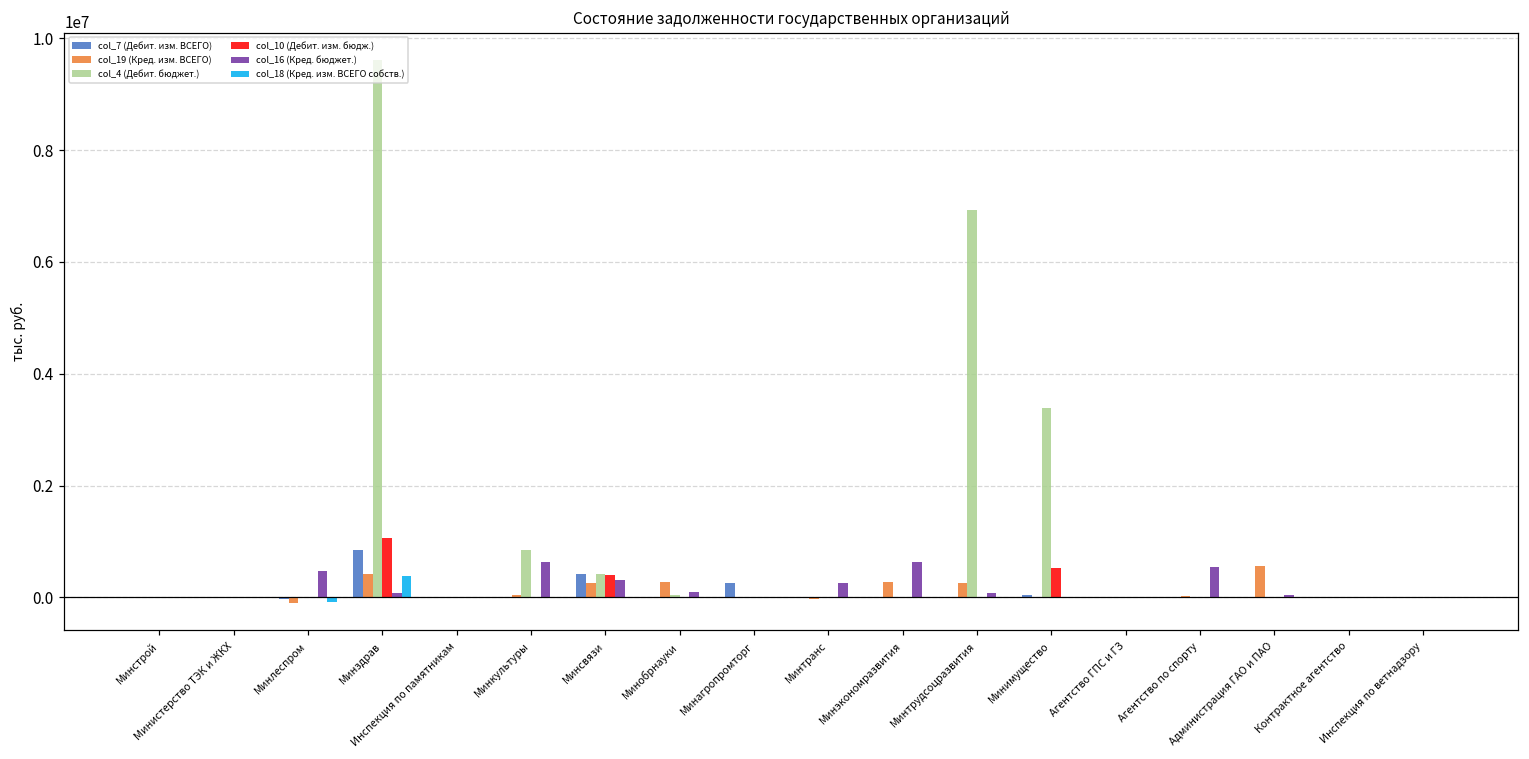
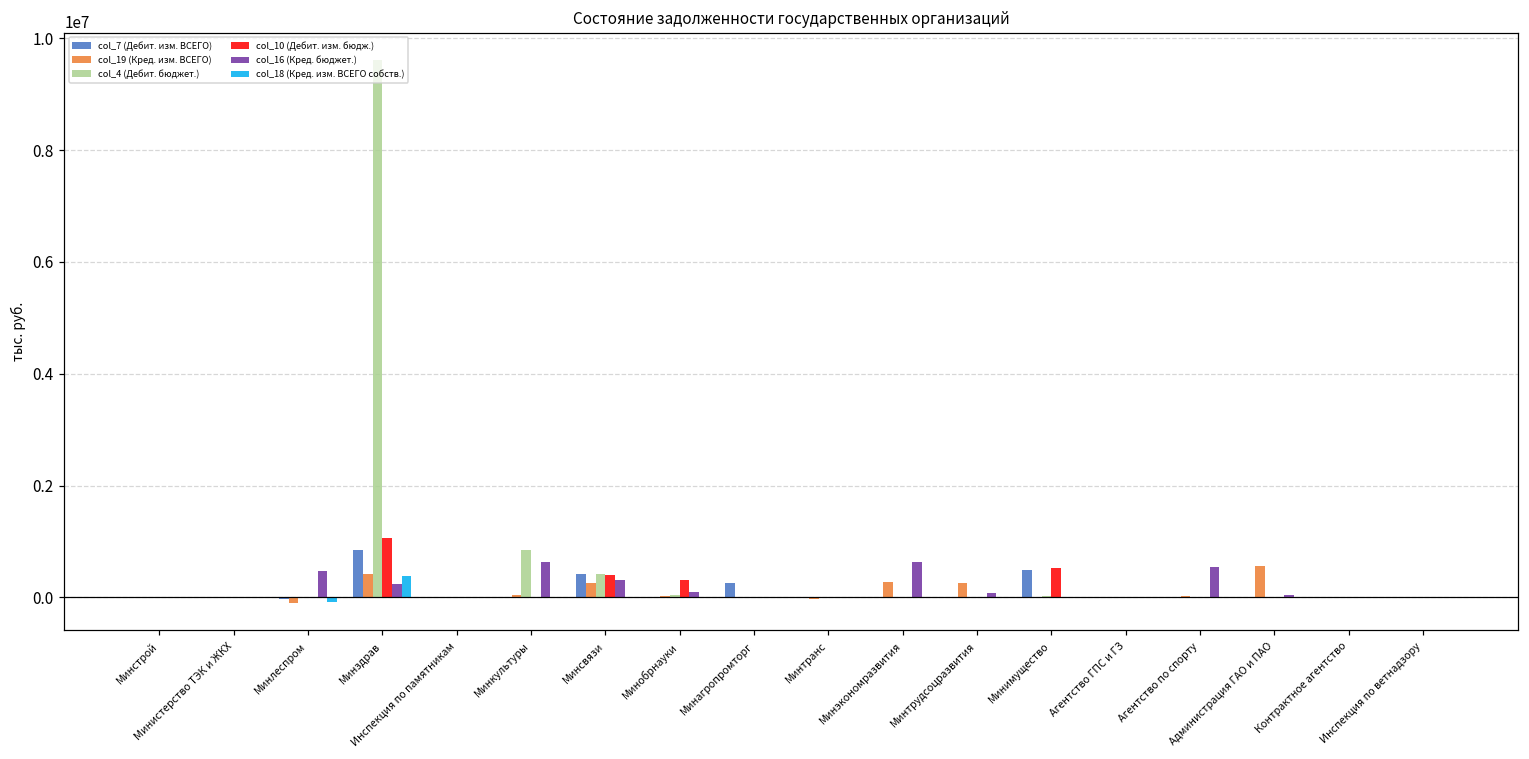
col_16 (Кред. бюджет.), Минздрав: 100000 -> 200000
col_19 (Кред. изм. ВСЕГО), Минобрнауки: 300000 -> 0
col_10 (Дебит. изм. бюдж.), Минобрнауки: 0 -> 300000
col_16 (Кред. бюджет.), Минтранс: 300000 -> 0
col_4 (Дебит. бюджет.), Минтрудсоцразвития: 6900000 -> 0
col_7 (Дебит. изм. ВСЕГО), Минимущество: 0 -> 500000
col_4 (Дебит. бюджет.), Минимущество: 3400000 -> 0
